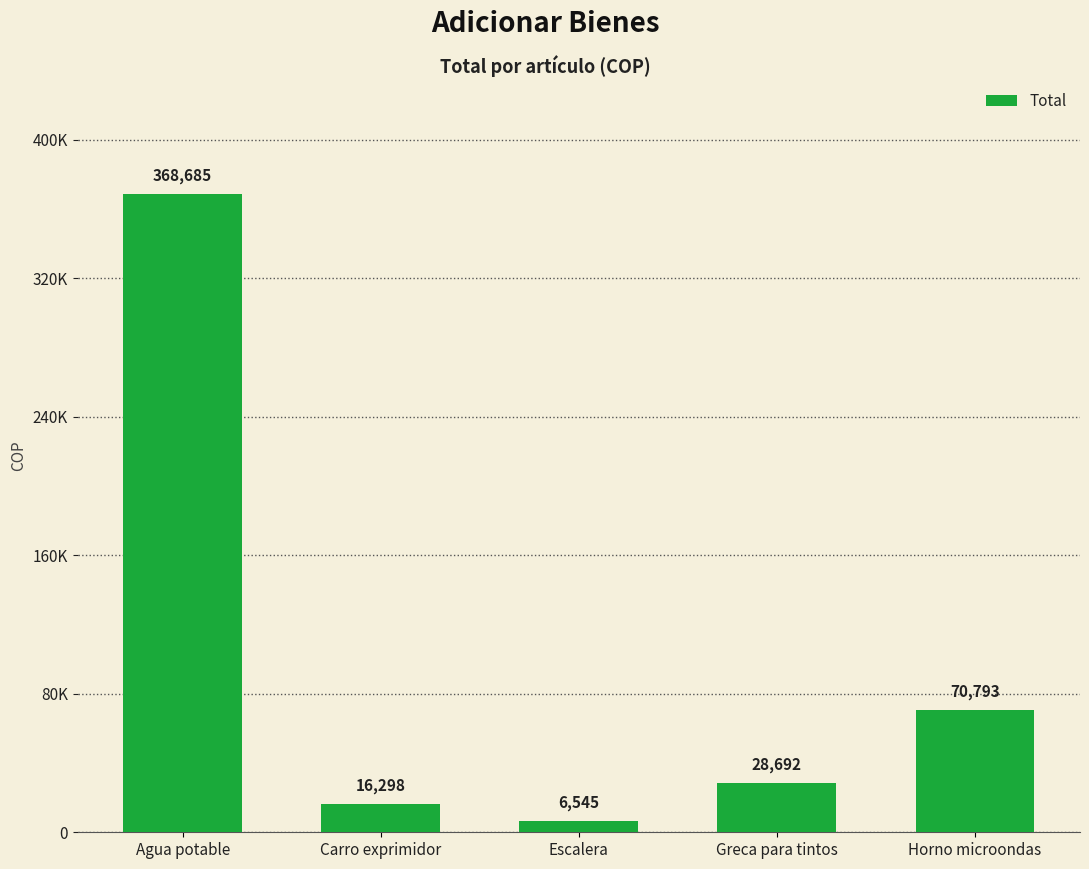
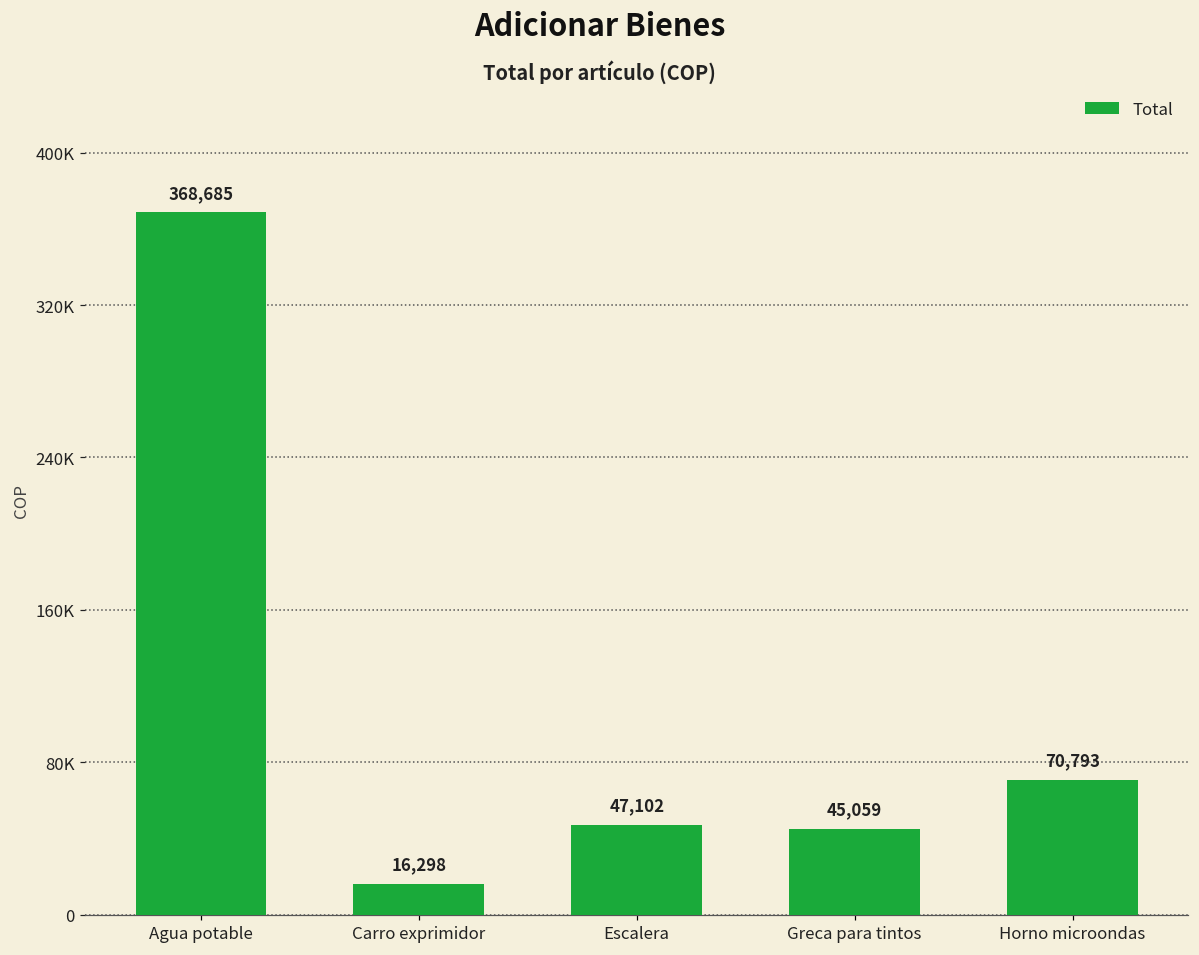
Escalera: 6,545 -> 47,102
Greca para tintos: 28,692 -> 45,059
